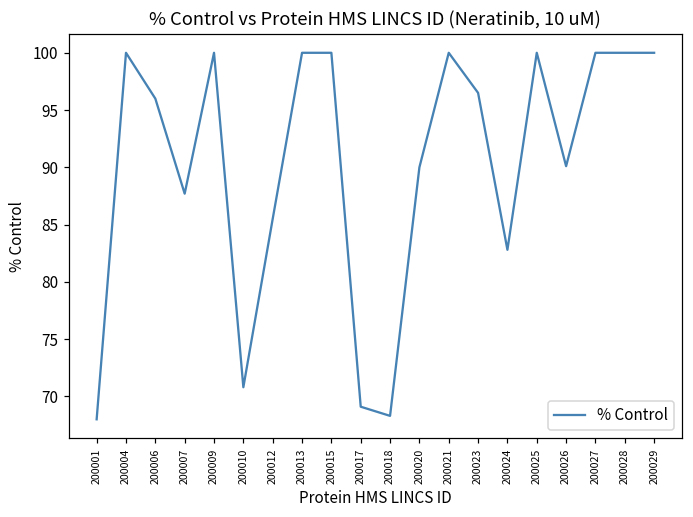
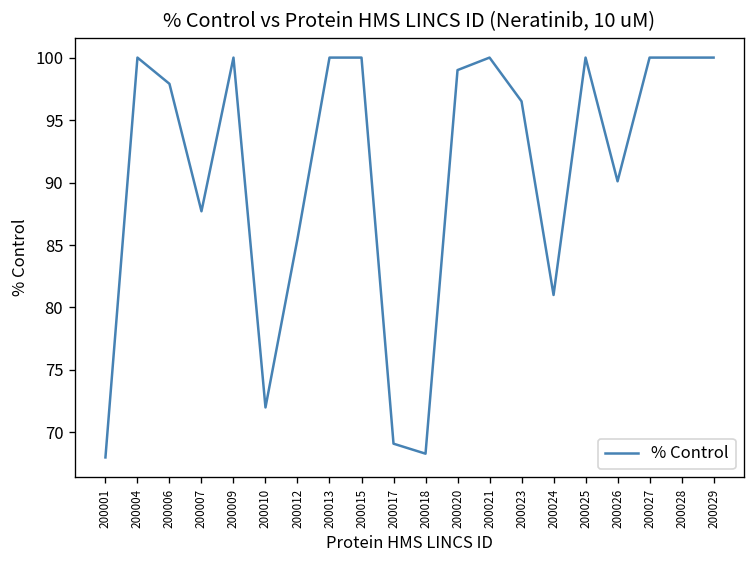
200006: 96.0 -> 97.9
200010: 70.8 -> 72.0
200020: 90 -> 99
200024: 82.8 -> 81.0
